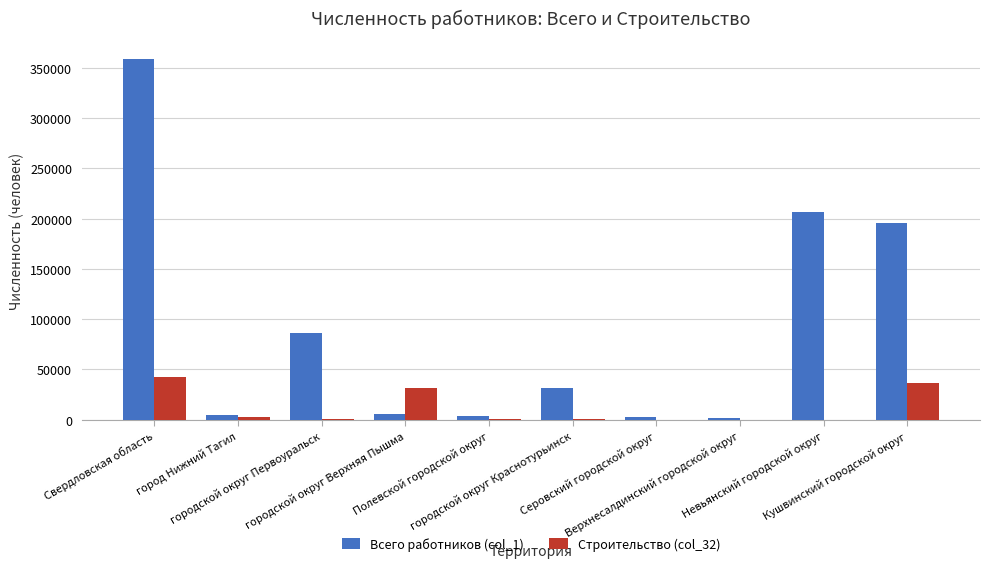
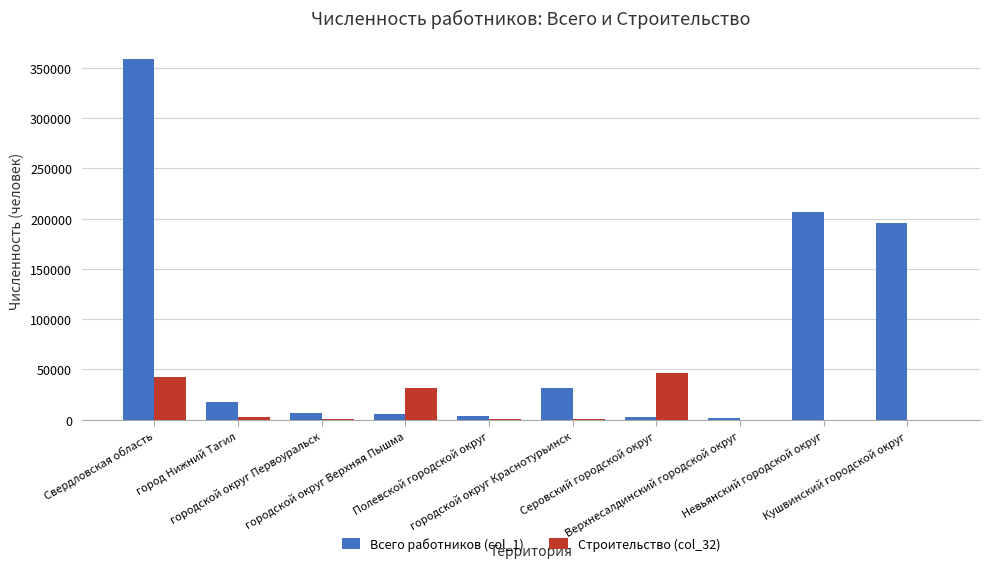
Всего работников (col_1), город Нижний Тагил: 5000 -> 18000
Всего работников (col_1), городской округ Первоуральск: 86000 -> 7000
Строительство (col_32), Серовский городской округ: 0 -> 47000
Строительство (col_32), Кушвинский городской округ: 37000 -> 0
